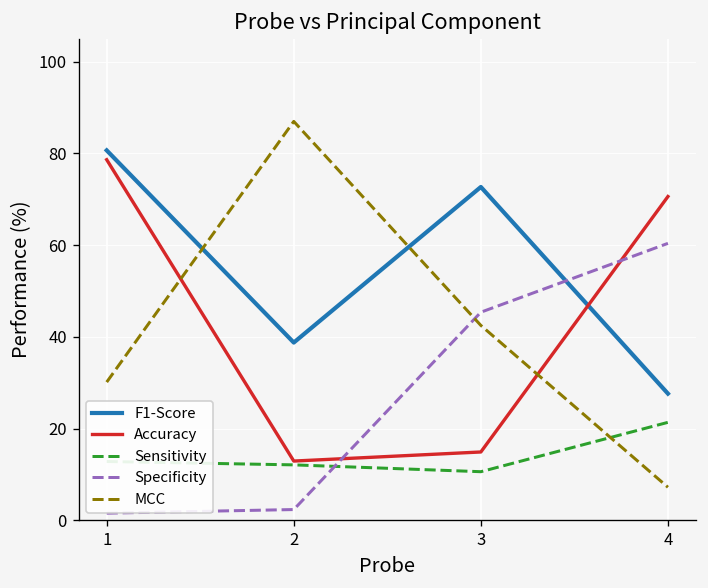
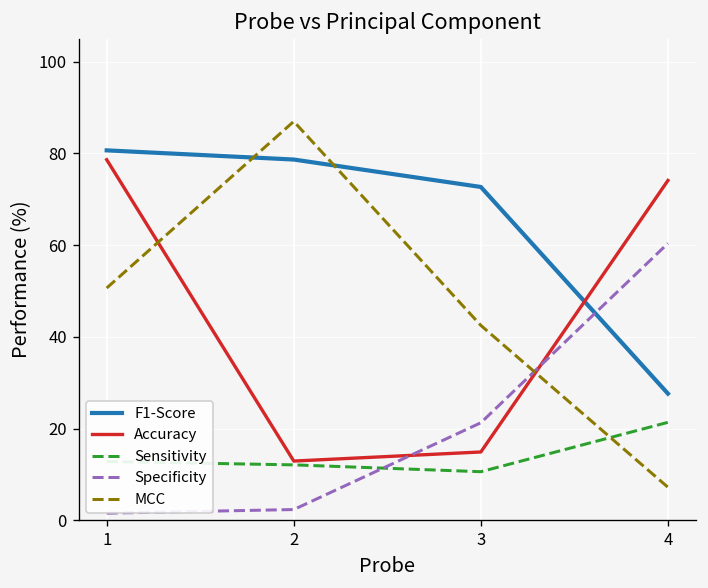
MCC, 1: 30 -> 51
F1-Score, 2: 39 -> 79
Specificity, 3: 45 -> 21
Accuracy, 4: 71 -> 74
